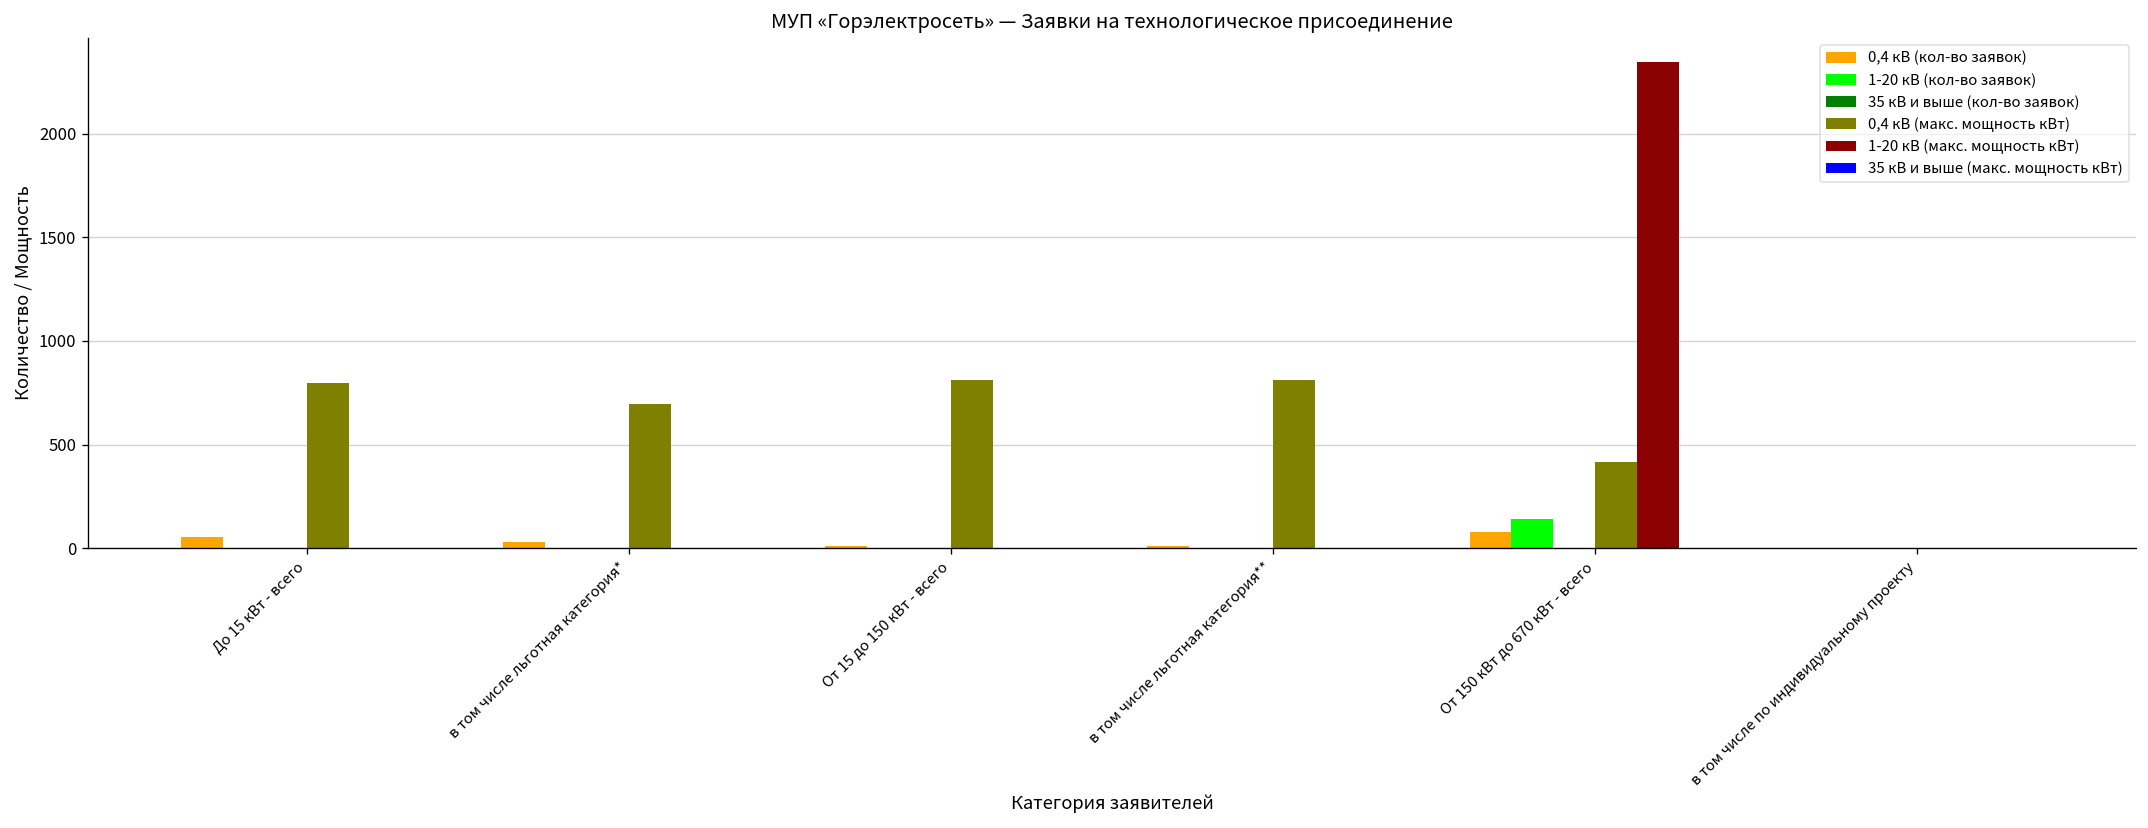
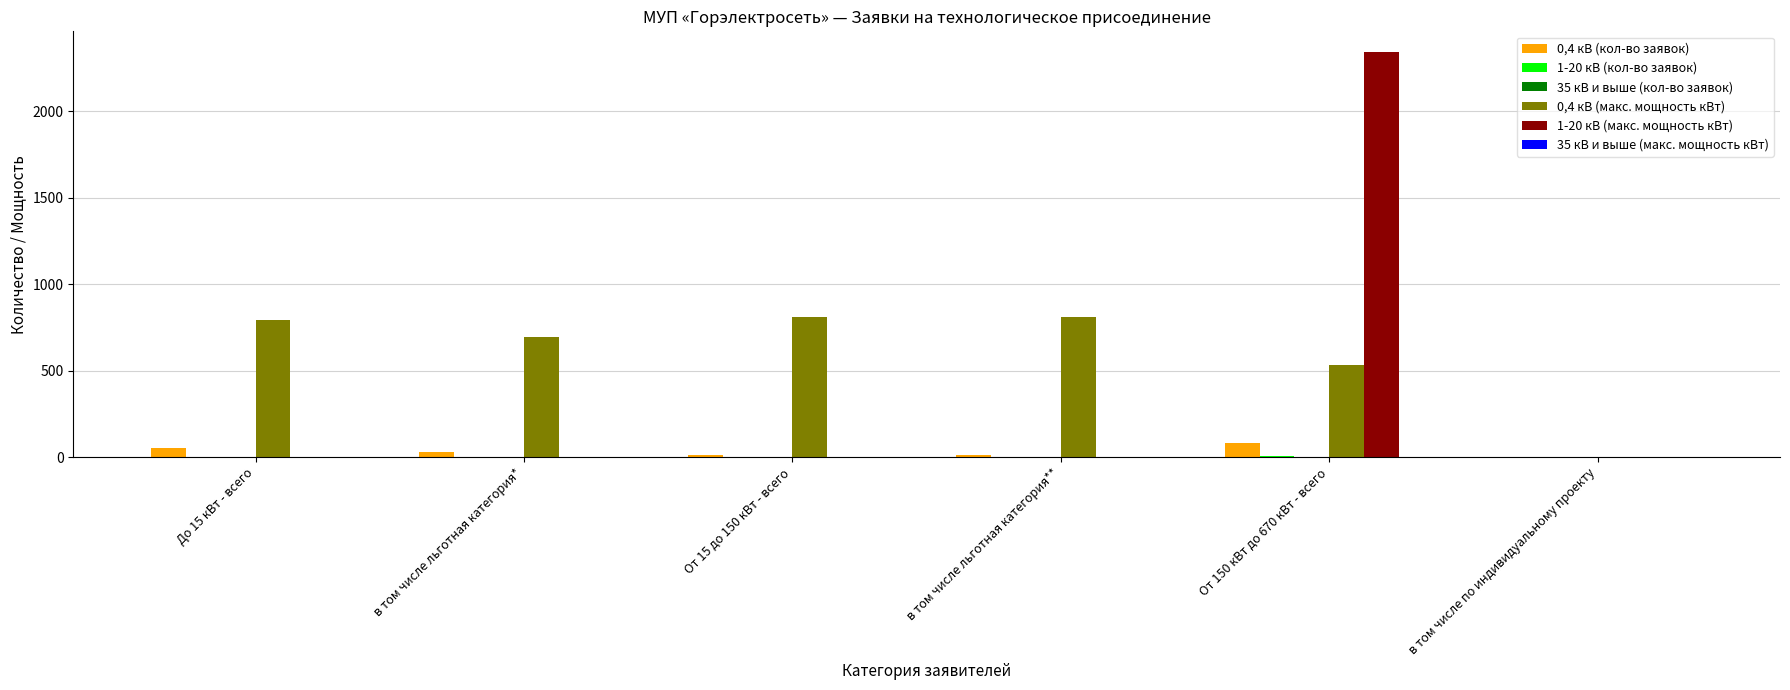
1-20 кВ (кол-во заявок), От 150 кВт до 670 кВт - всего: 140 -> 10
0,4 кВ (макс. мощность кВт), От 150 кВт до 670 кВт - всего: 420 -> 530
